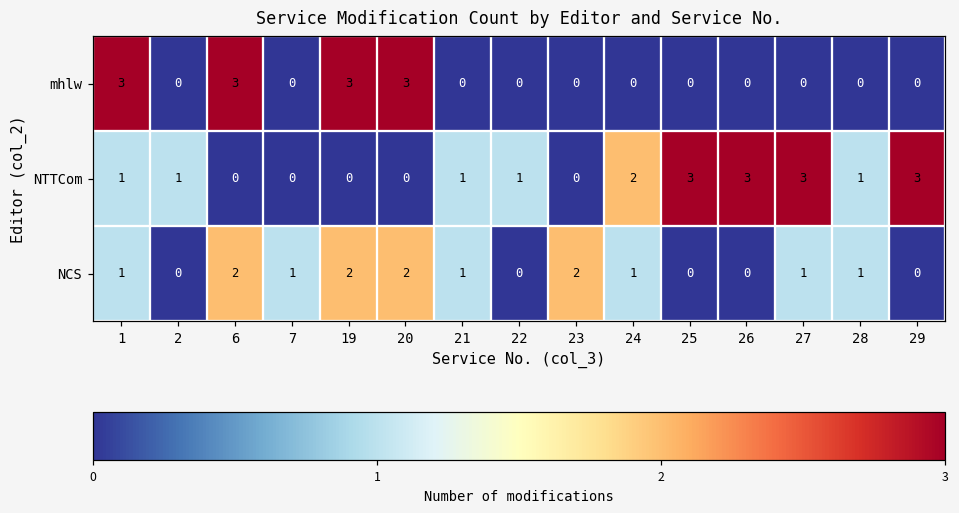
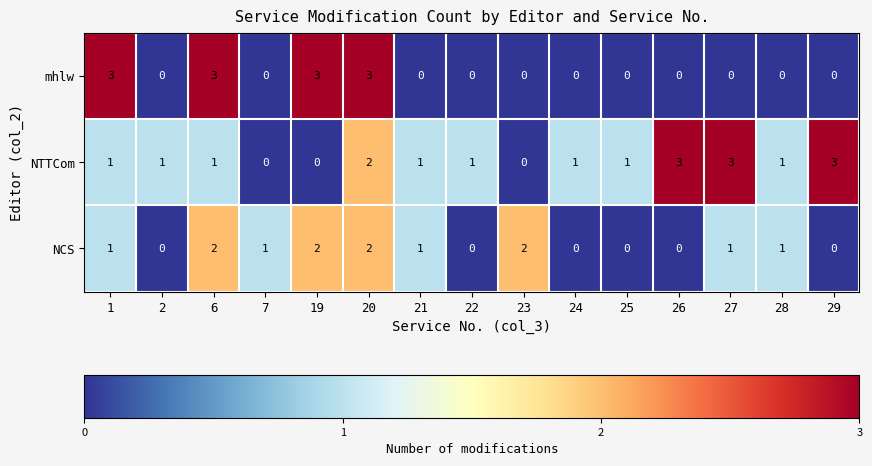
NTTCom, 6: 0 -> 1
NTTCom, 20: 0 -> 2
NTTCom, 24: 2 -> 1
NTTCom, 25: 3 -> 1
NCS, 24: 1 -> 0
